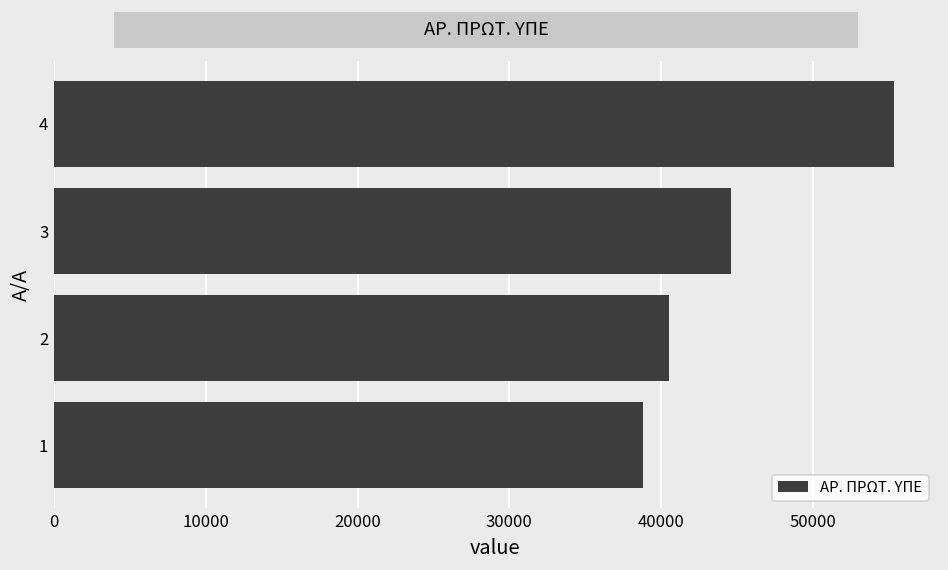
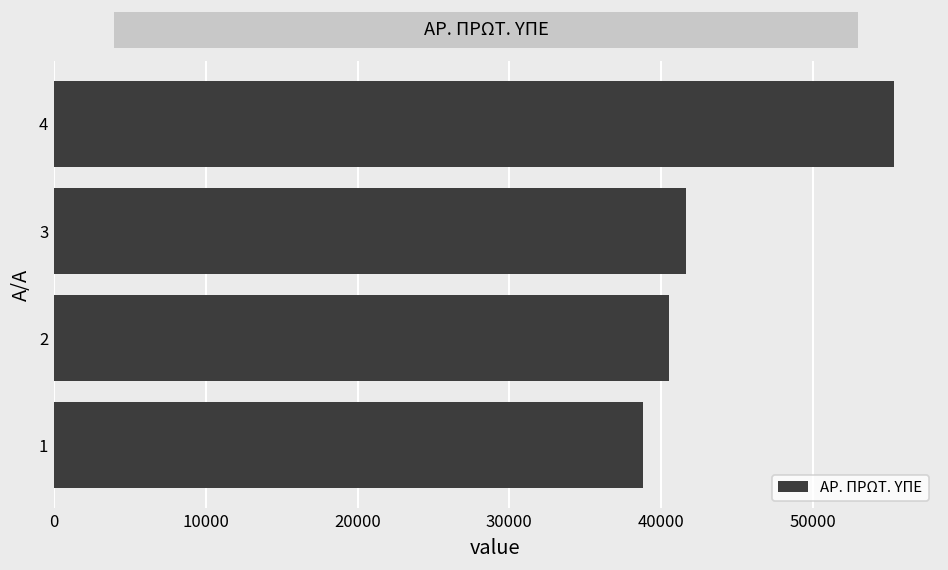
3: 44600 -> 41600
